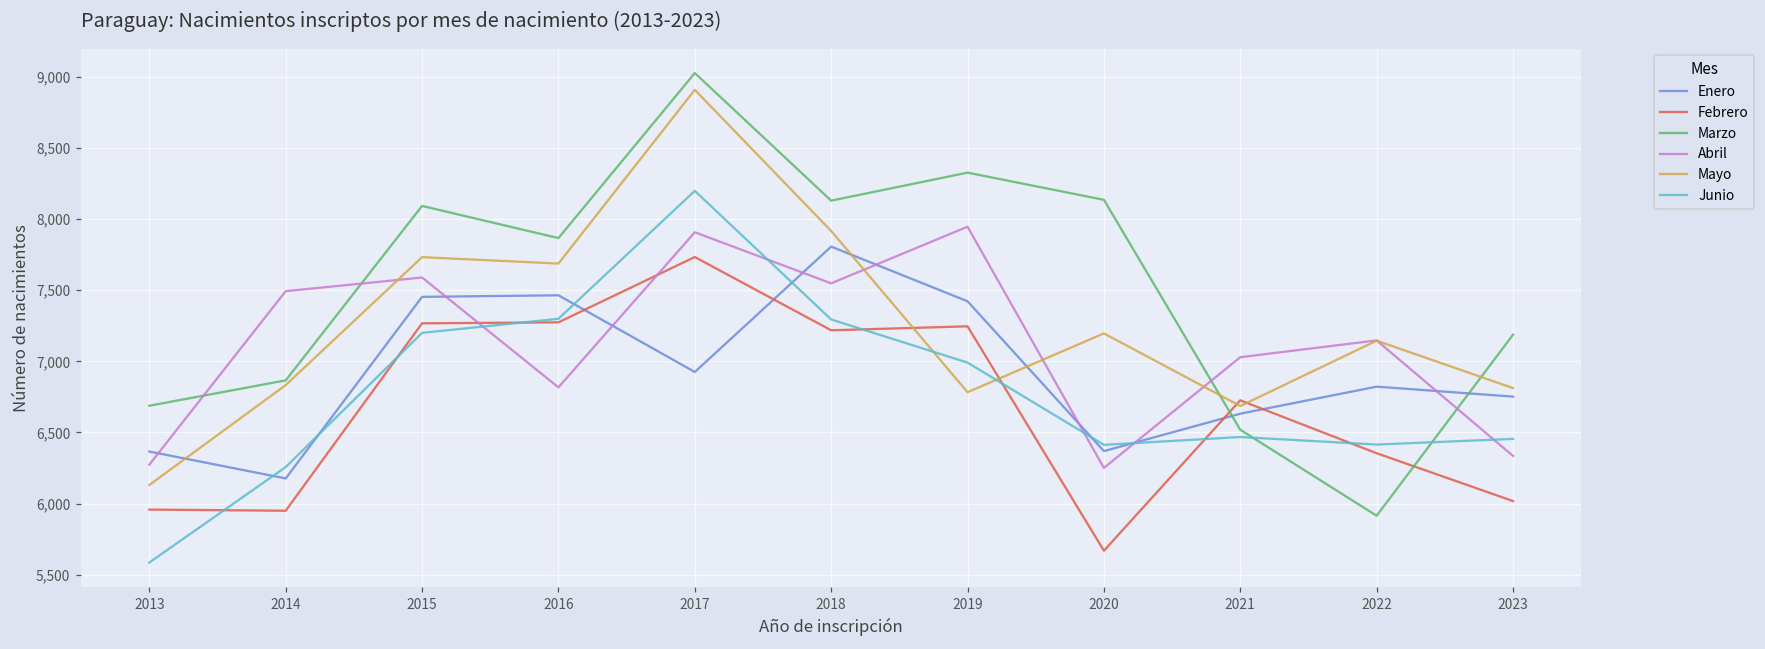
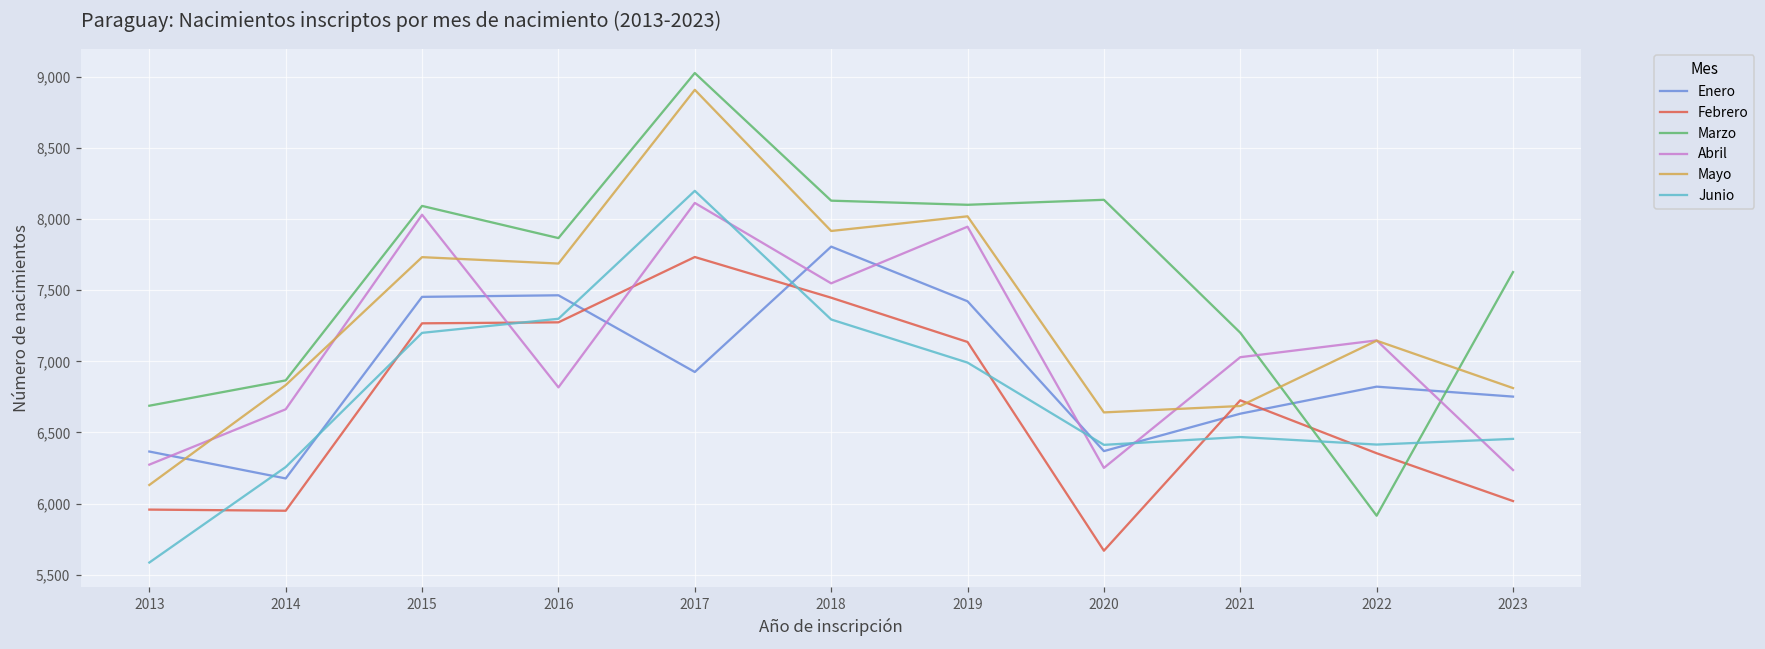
Abril, 2014: 7,490 -> 6,660
Abril, 2015: 7,590 -> 8,030
Abril, 2017: 7,910 -> 8,110
Febrero, 2018: 7,220 -> 7,450
Febrero, 2019: 7,250 -> 7,140
Marzo, 2019: 8,330 -> 8,100
Mayo, 2019: 6,780 -> 8,020
Mayo, 2020: 7,200 -> 6,640
Marzo, 2021: 6,520 -> 7,200
Marzo, 2023: 7,190 -> 7,630
Abril, 2023: 6,340 -> 6,240
